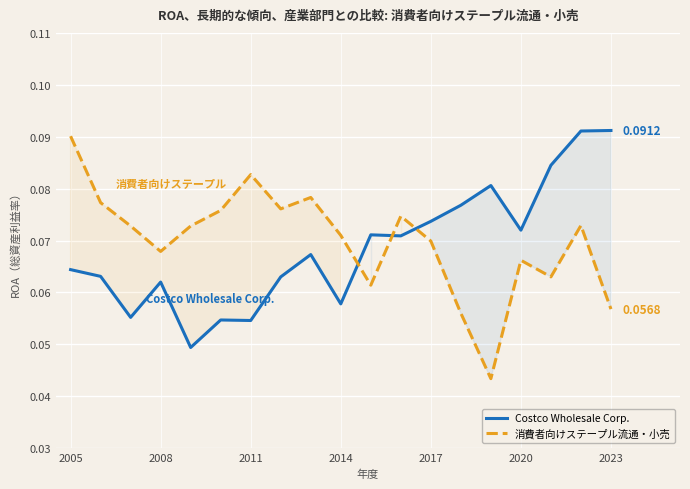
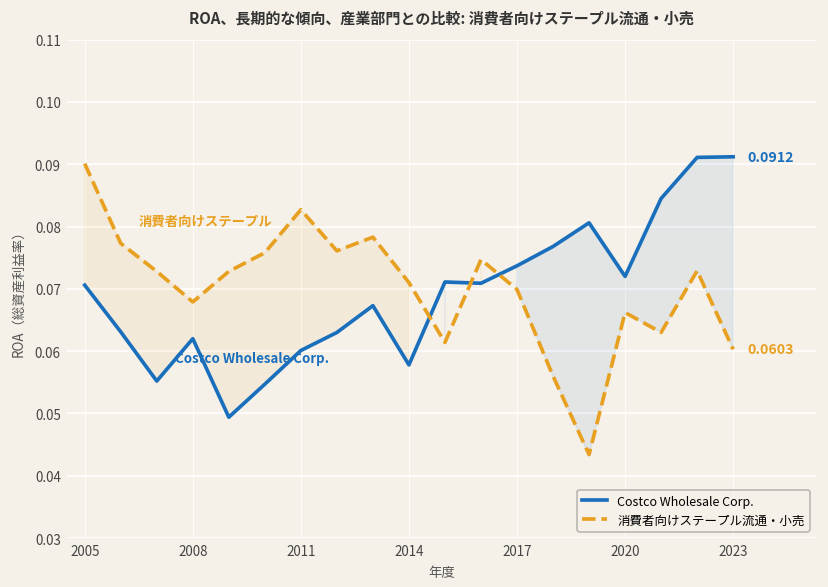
Costco Wholesale Corp., 2005: 0.064 -> 0.071
Costco Wholesale Corp., 2011: 0.055 -> 0.060
消費者向けステープル流通・小売, 2023: 0.0568 -> 0.0603
